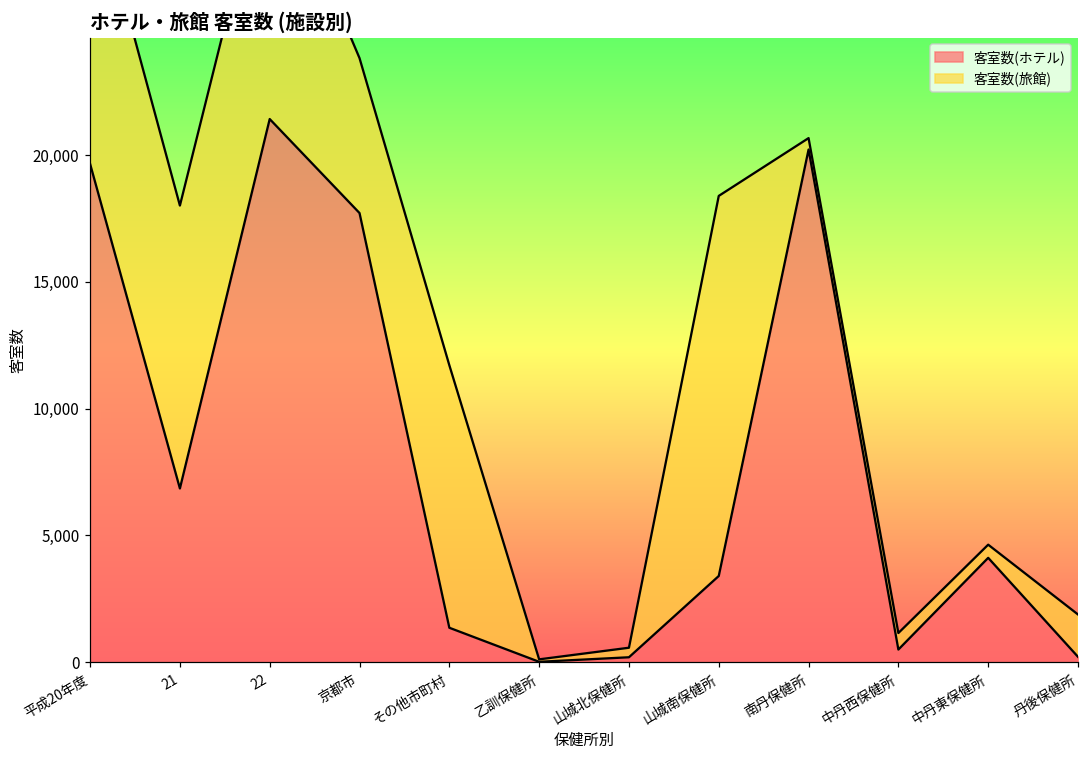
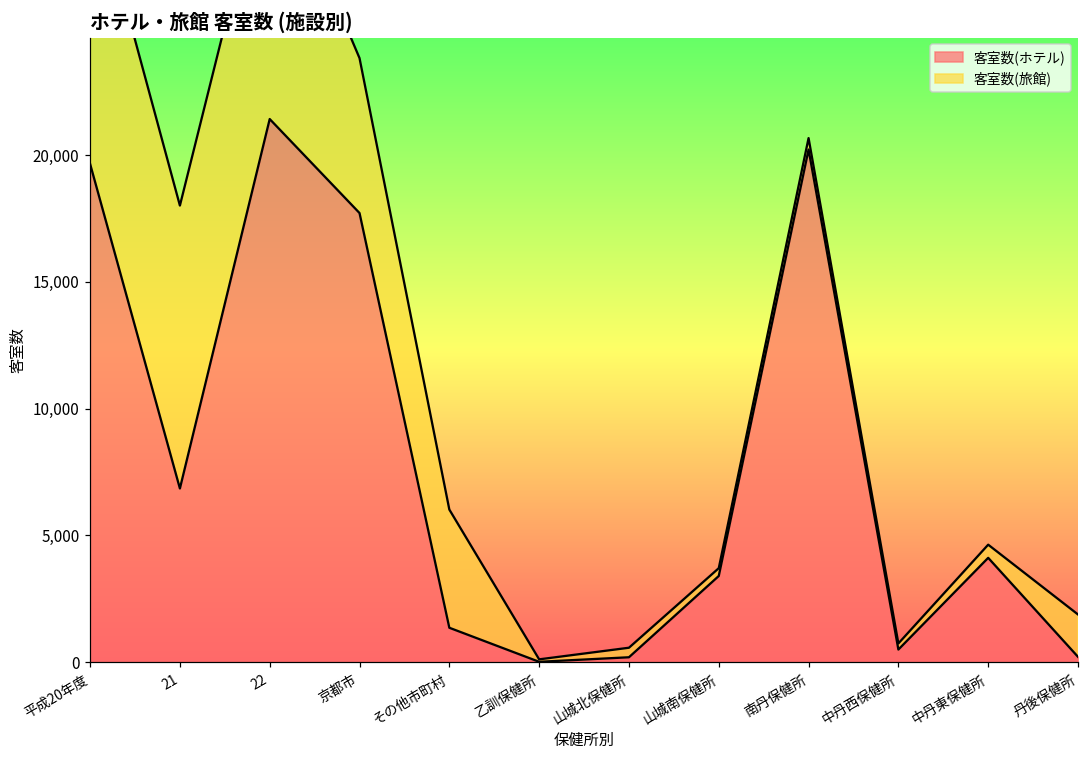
客室数(旅館), その他市町村: 10,400 -> 4,700
客室数(旅館), 山城南保健所: 15,000 -> 300
客室数(旅館), 中丹西保健所: 700 -> 200
